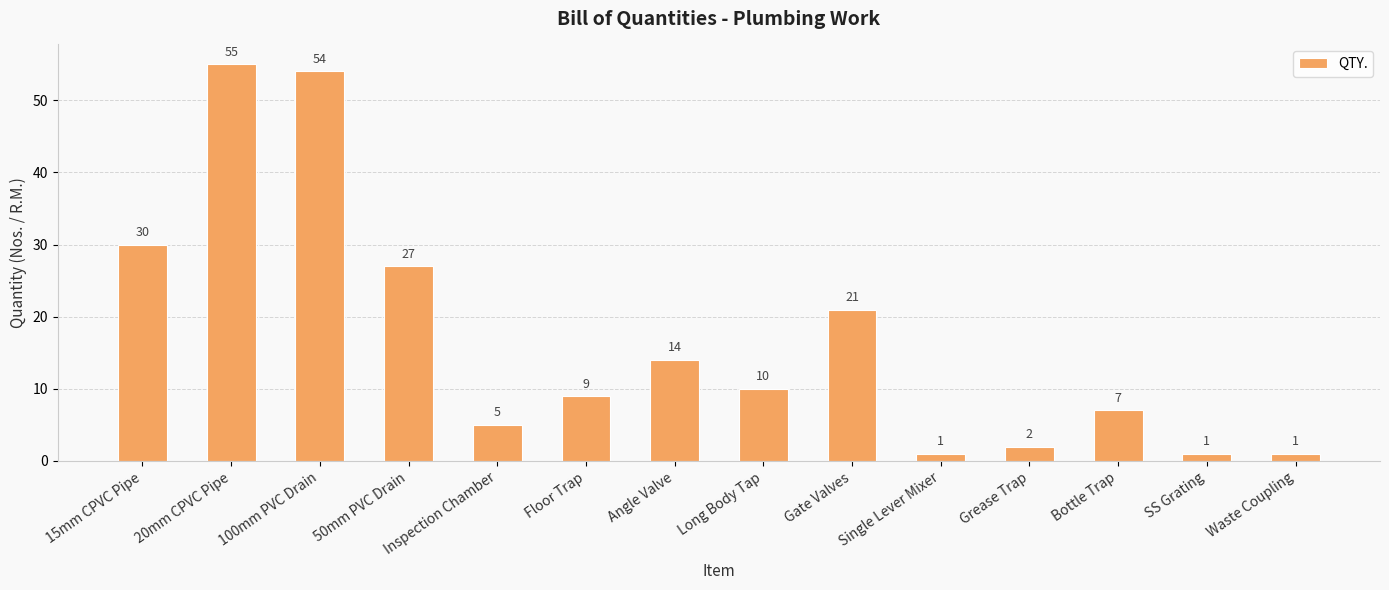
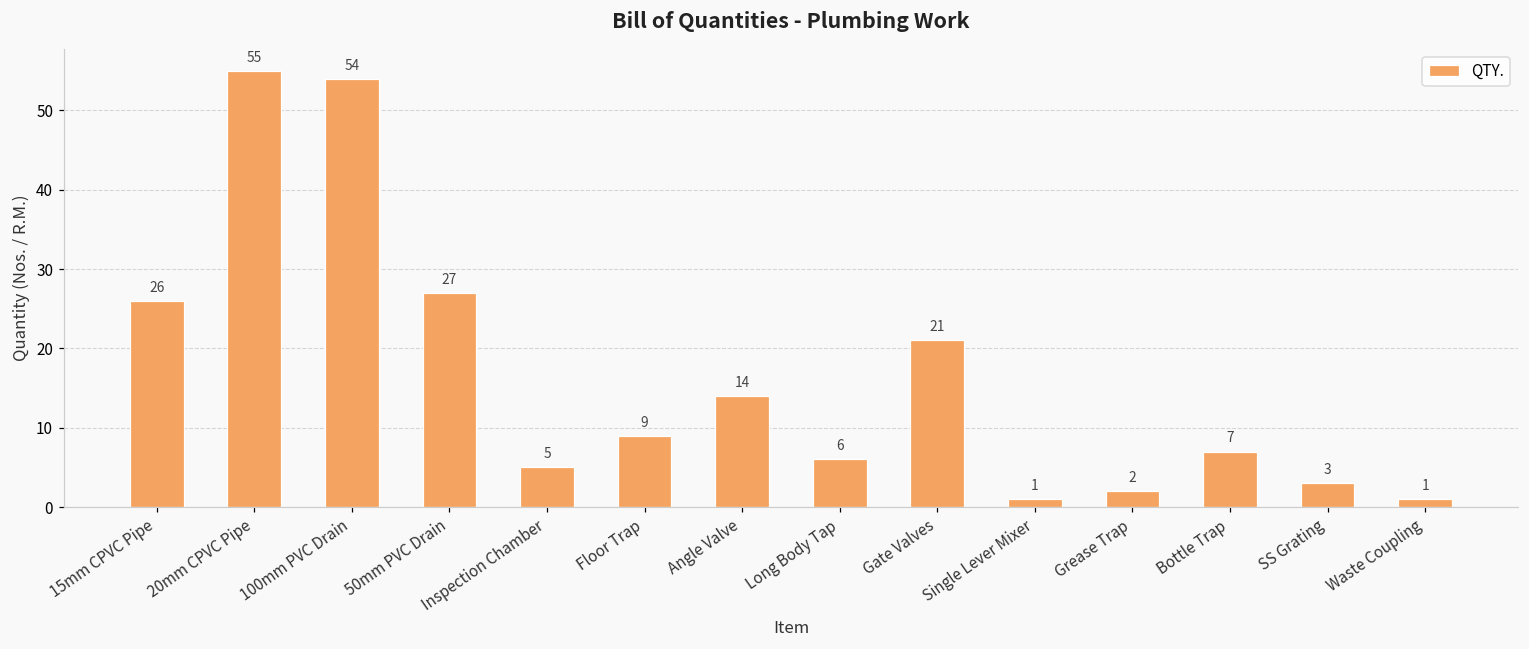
15mm CPVC Pipe: 30 -> 26
Long Body Tap: 10 -> 6
SS Grating: 1 -> 3
